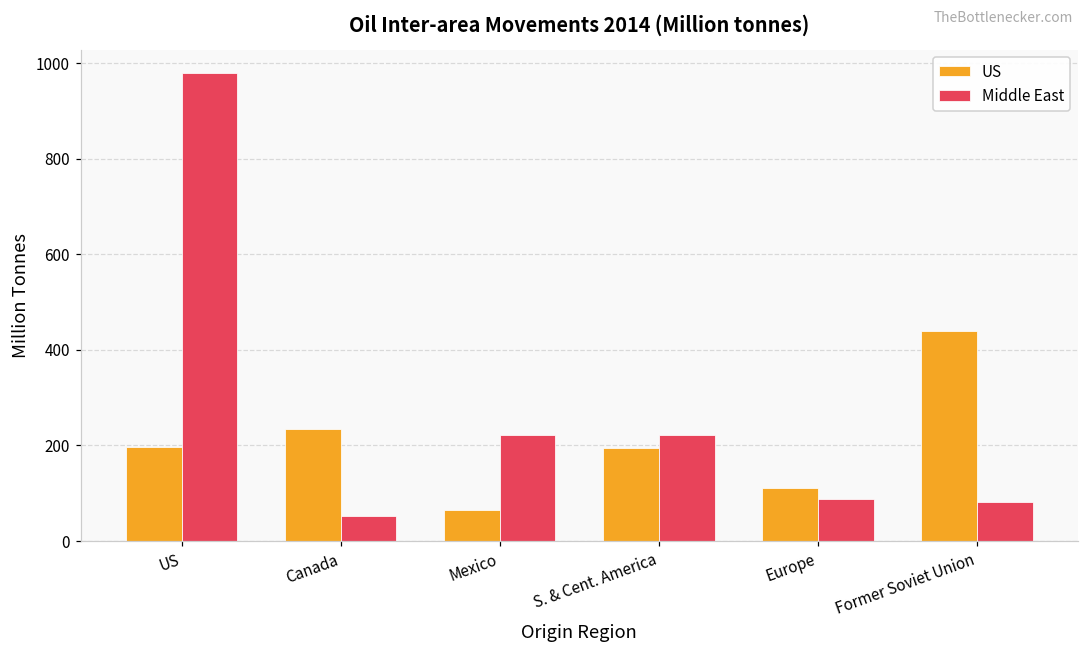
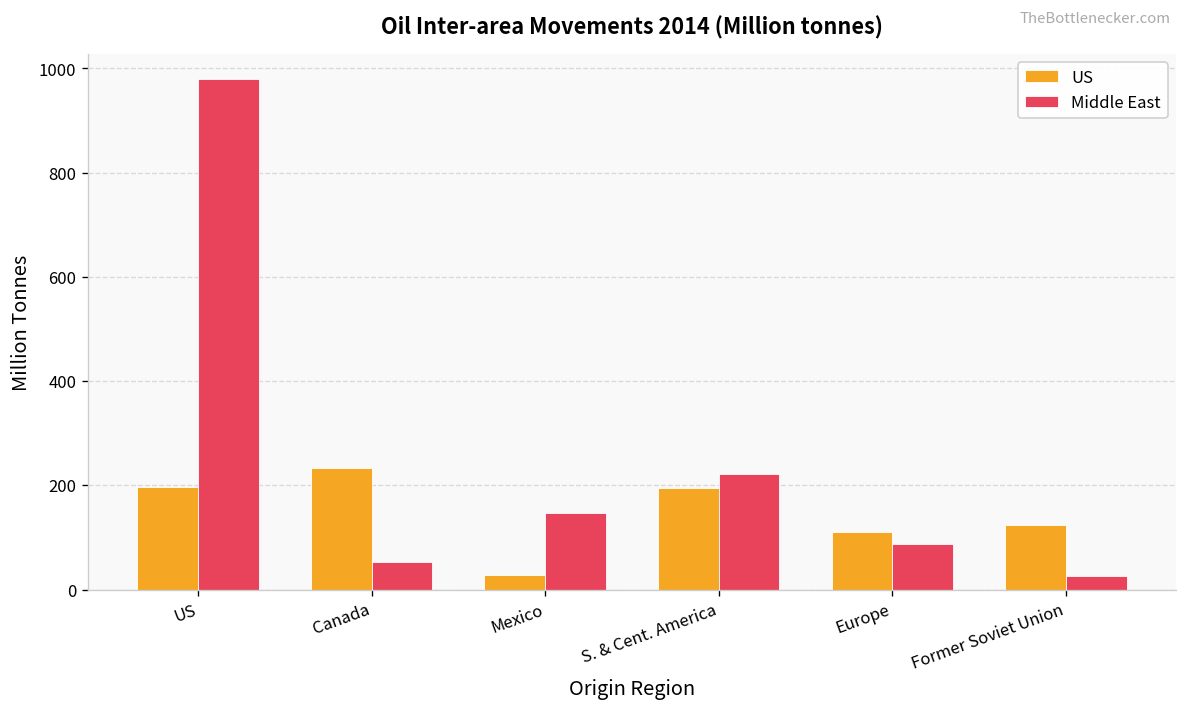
US, Mexico: 60 -> 30
Middle East, Mexico: 220 -> 150
US, Former Soviet Union: 440 -> 120
Middle East, Former Soviet Union: 80 -> 30
